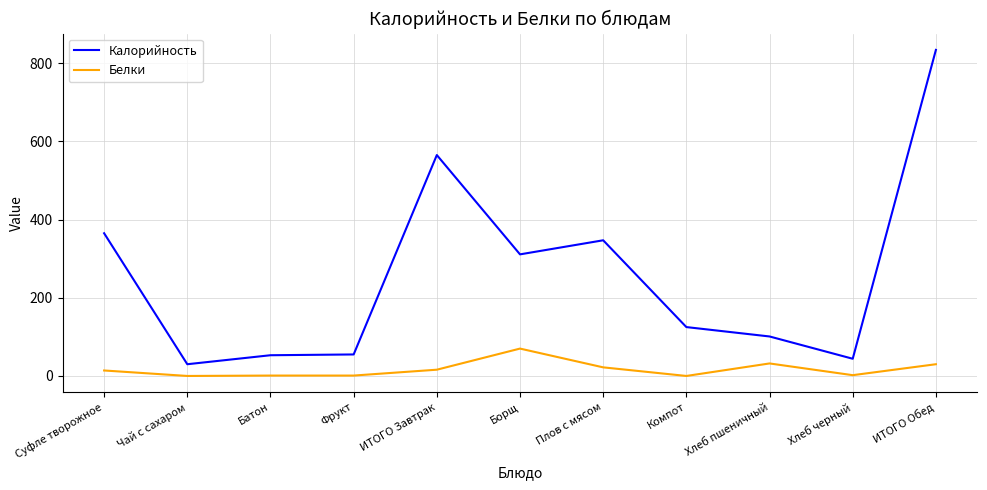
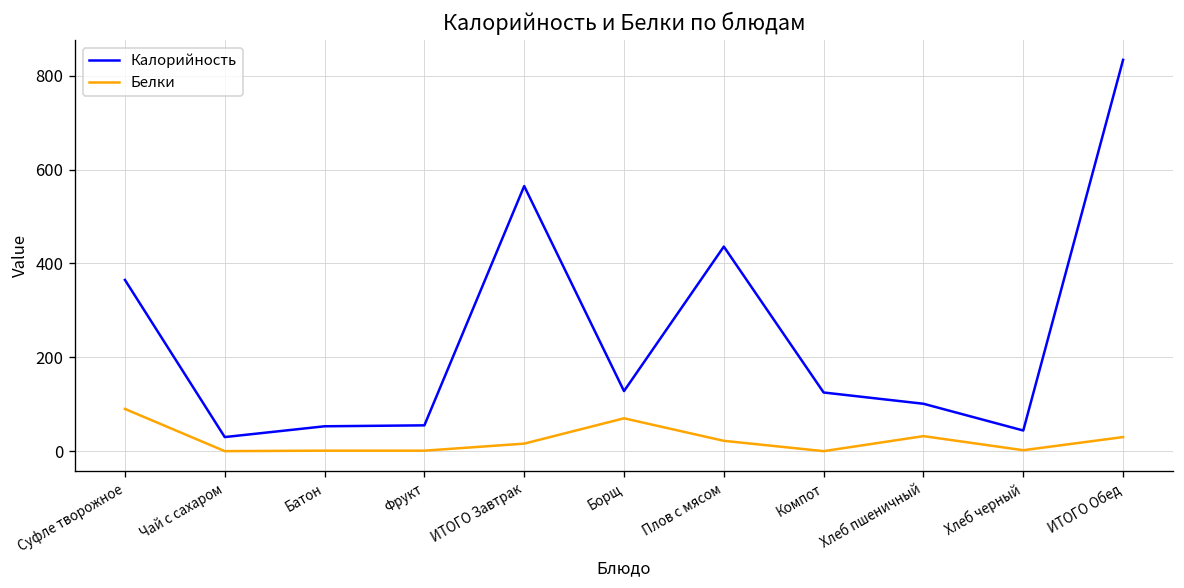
Белки, Суфле творожное: 10 -> 90
Калорийность, Борщ: 310 -> 130
Калорийность, Плов с мясом: 350 -> 440
